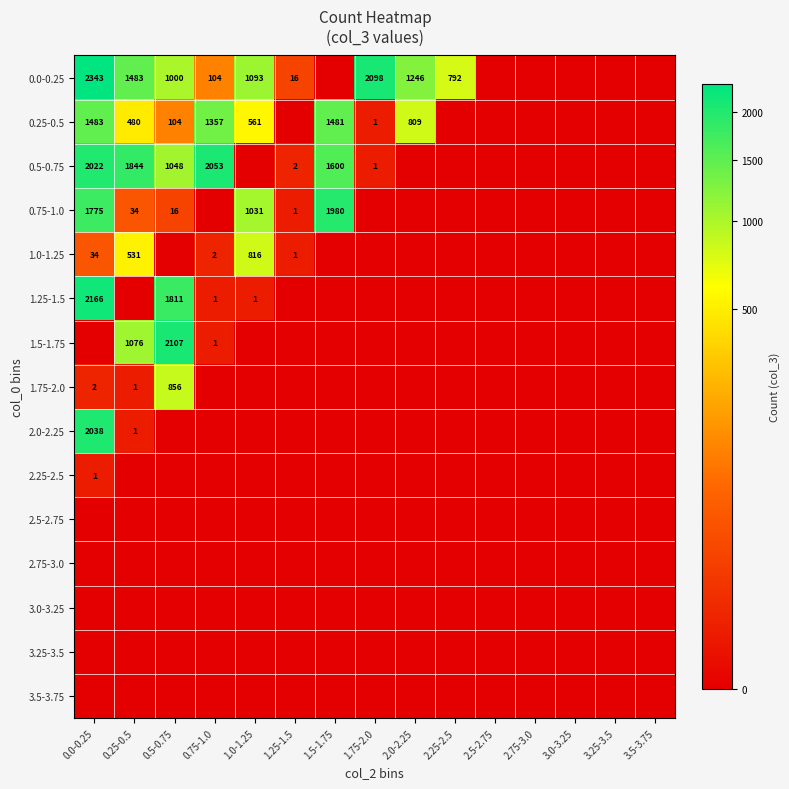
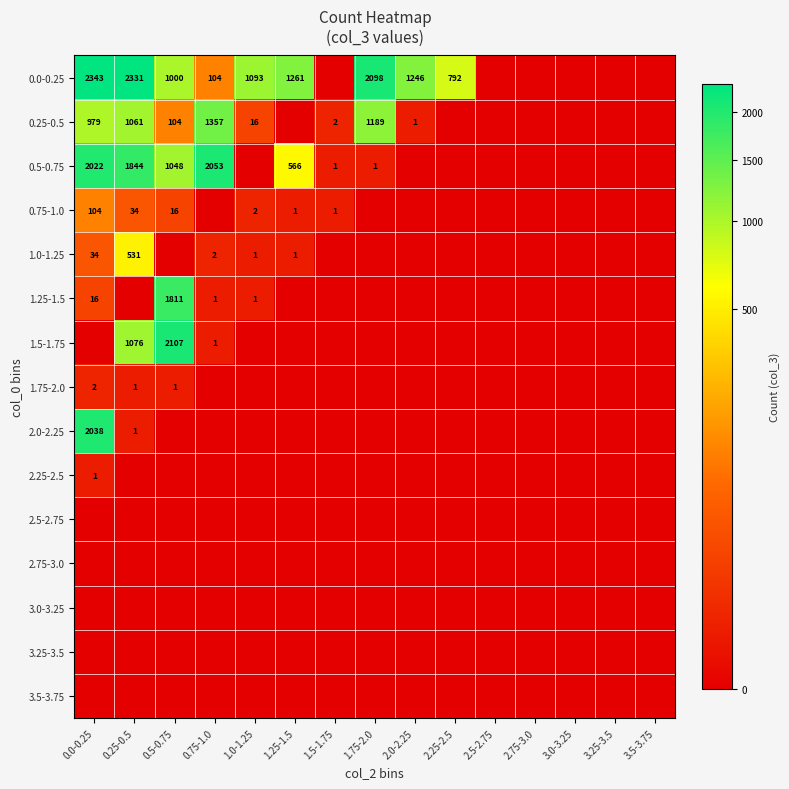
0.0-0.25, 0.25-0.5: 1483 -> 2331
0.0-0.25, 1.25-1.5: 16 -> 1261
0.25-0.5, 0.0-0.25: 1483 -> 979
0.25-0.5, 0.25-0.5: 480 -> 1061
0.25-0.5, 1.0-1.25: 561 -> 16
0.25-0.5, 1.5-1.75: 1481 -> 2
0.25-0.5, 1.75-2.0: 1 -> 1189
0.25-0.5, 2.0-2.25: 809 -> 1
0.5-0.75, 1.25-1.5: 2 -> 566
0.5-0.75, 1.5-1.75: 1600 -> 1
0.75-1.0, 0.0-0.25: 1775 -> 104
0.75-1.0, 1.0-1.25: 1031 -> 2
0.75-1.0, 1.5-1.75: 1980 -> 1
1.0-1.25, 1.0-1.25: 816 -> 1
1.25-1.5, 0.0-0.25: 2166 -> 16
1.75-2.0, 0.5-0.75: 856 -> 1
